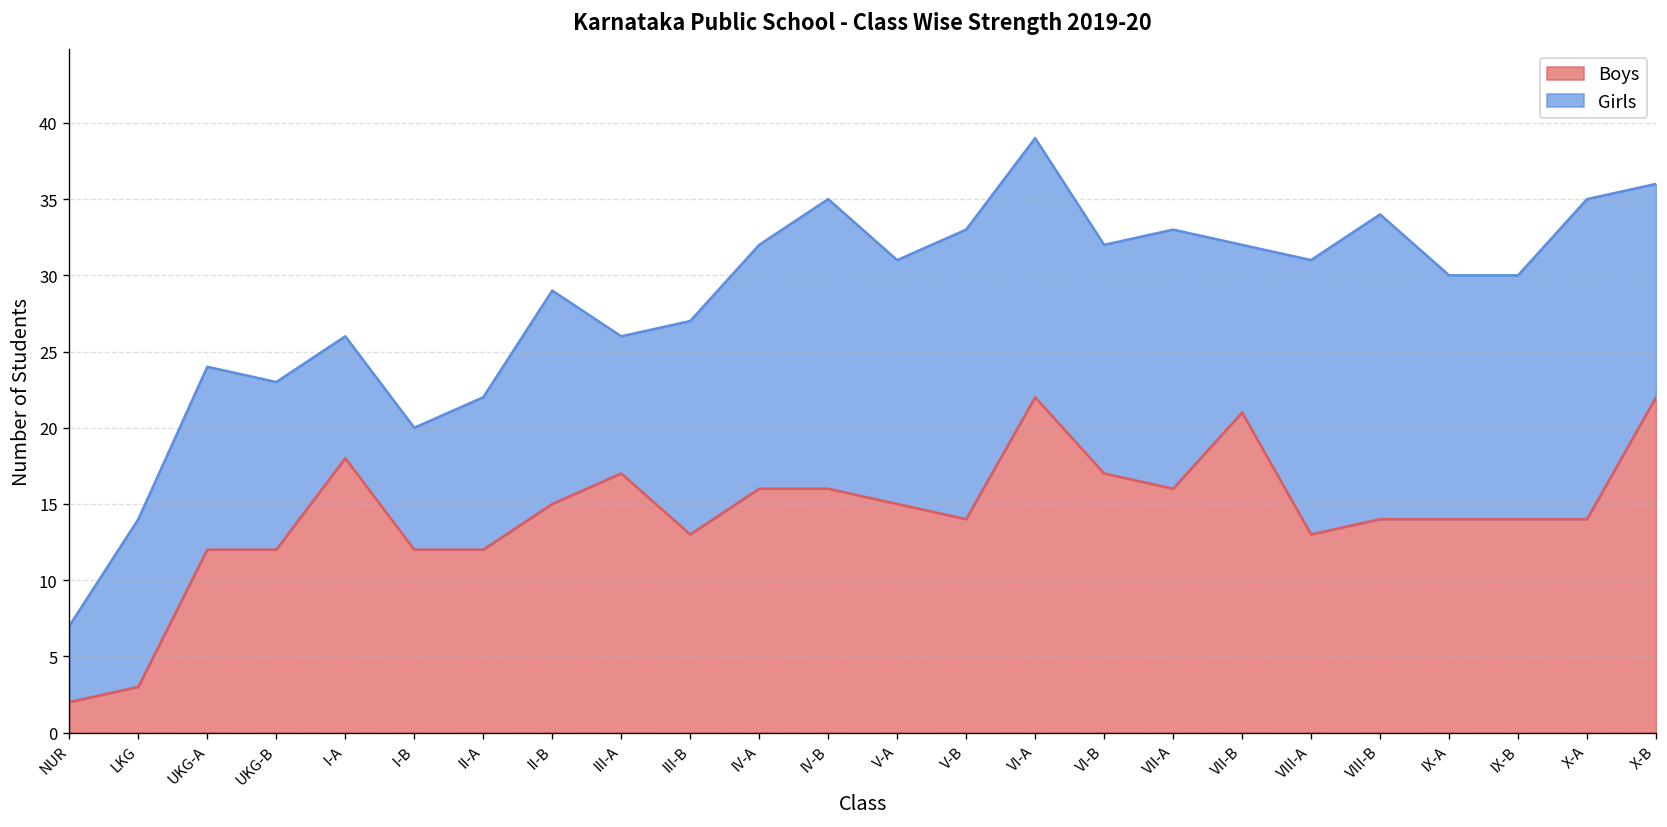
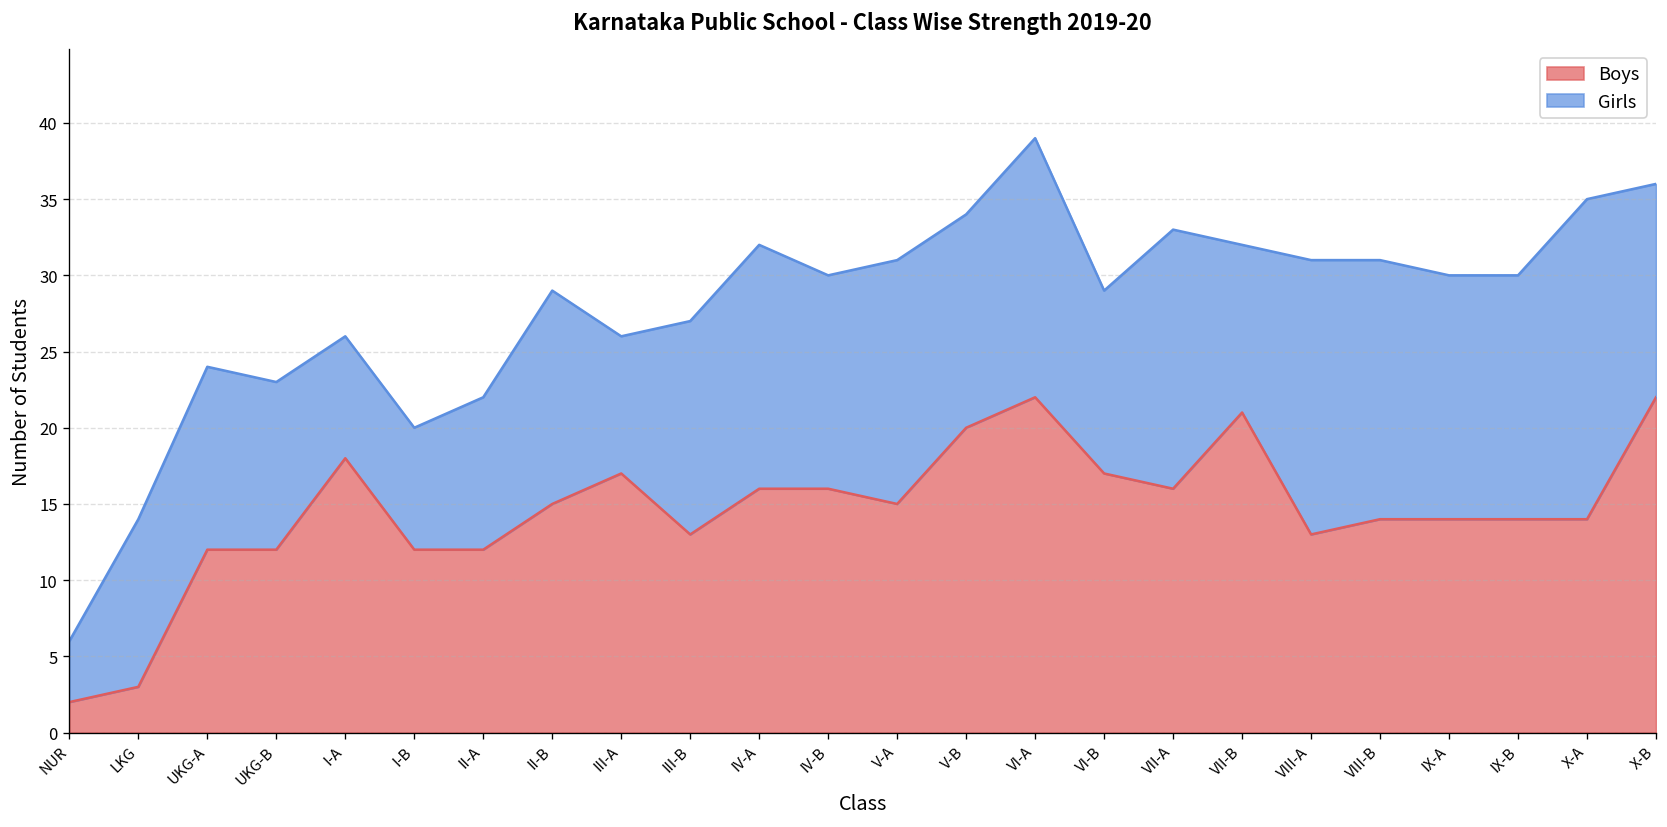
Girls, NUR: 5 -> 4
Girls, IV-B: 19 -> 14
Boys, V-B: 14 -> 20
Girls, V-B: 19 -> 14
Girls, VI-B: 15 -> 12
Girls, VIII-B: 20 -> 17
